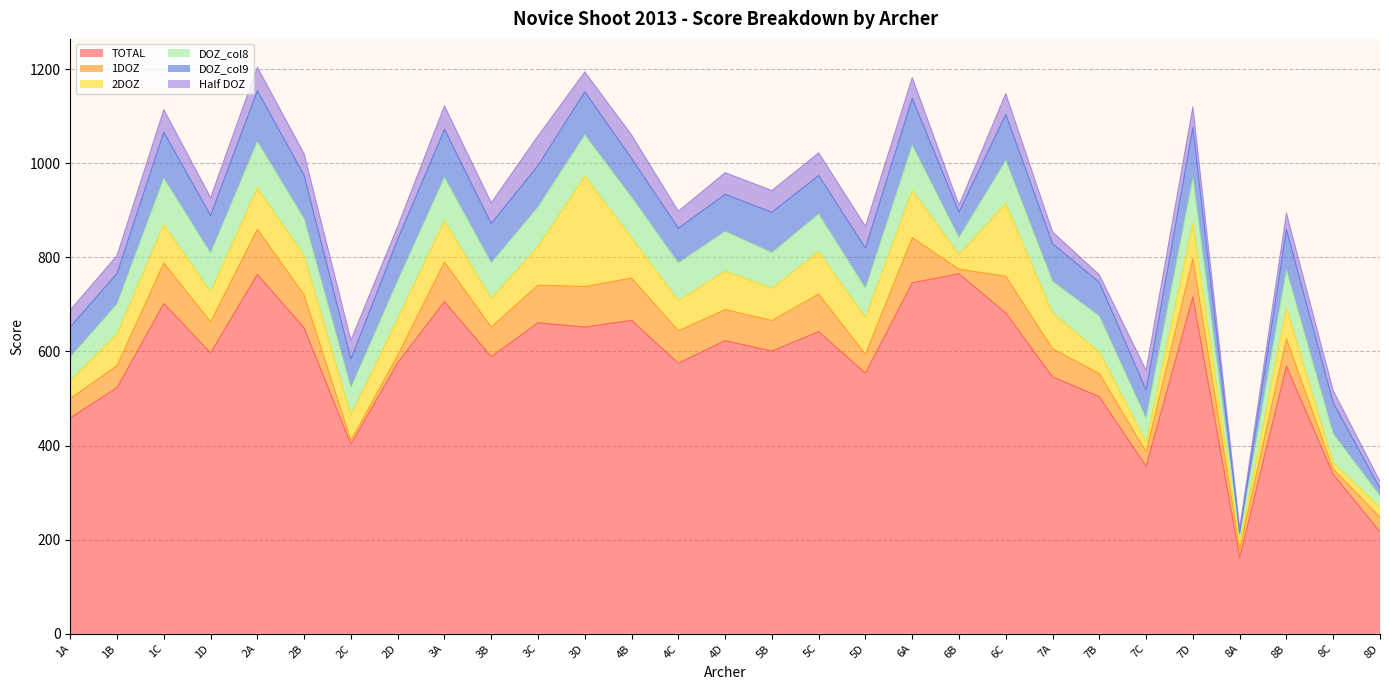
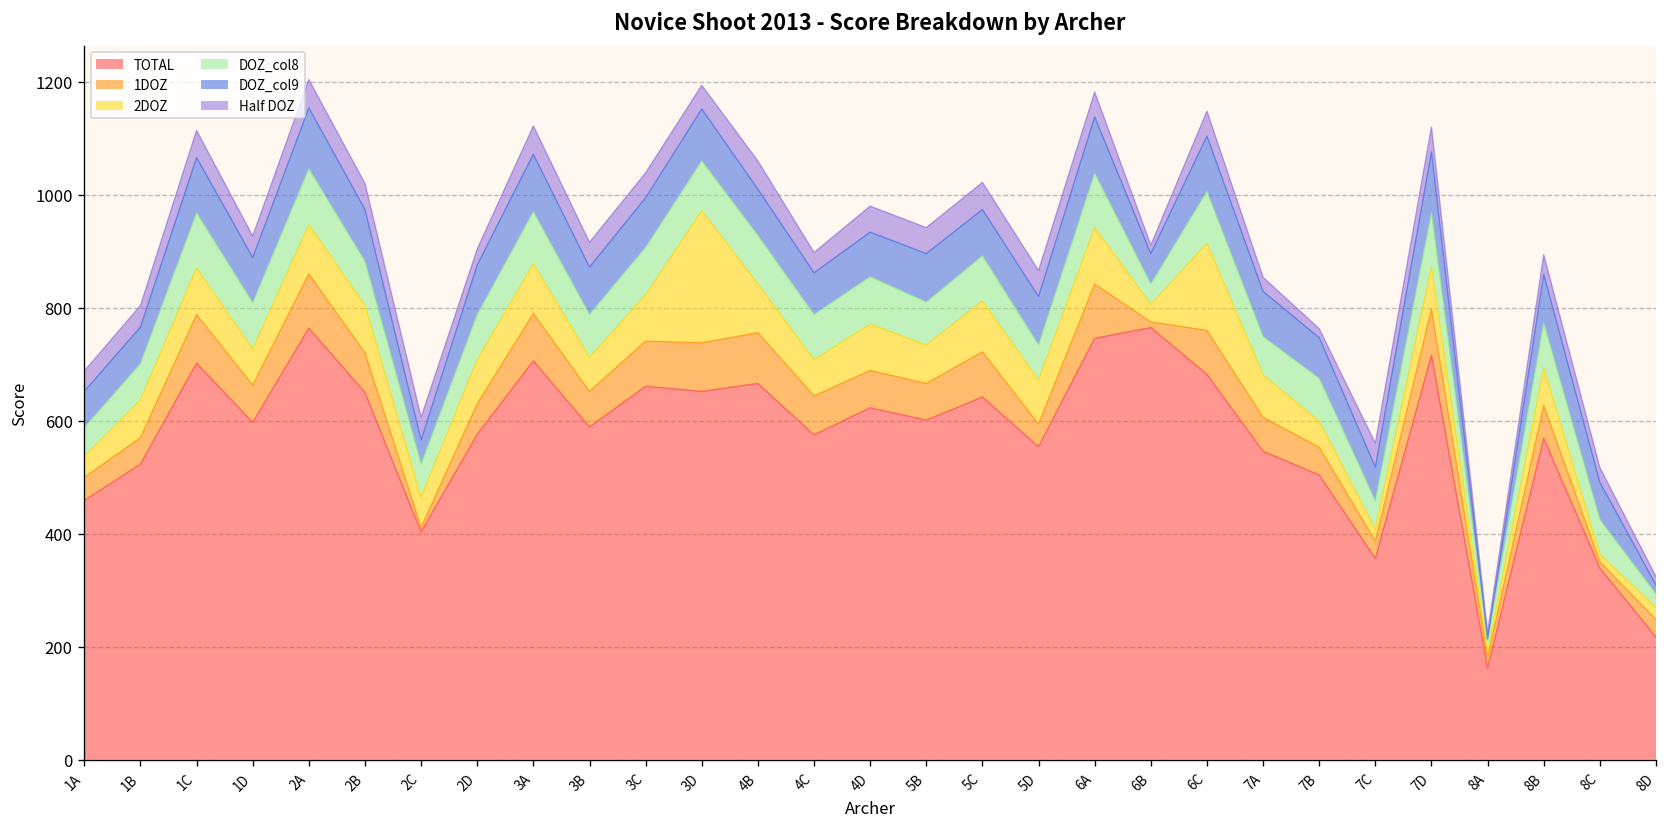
DOZ_col9, 2C: 60 -> 40
1DOZ, 2D: 20 -> 50
Half DOZ, 3C: 60 -> 40
